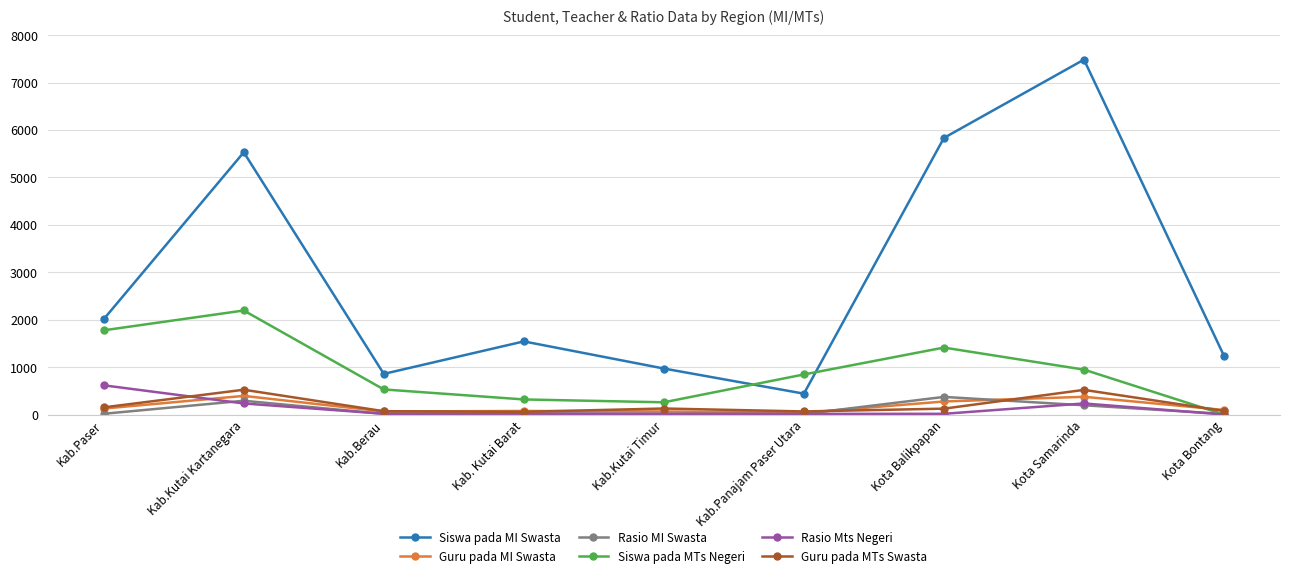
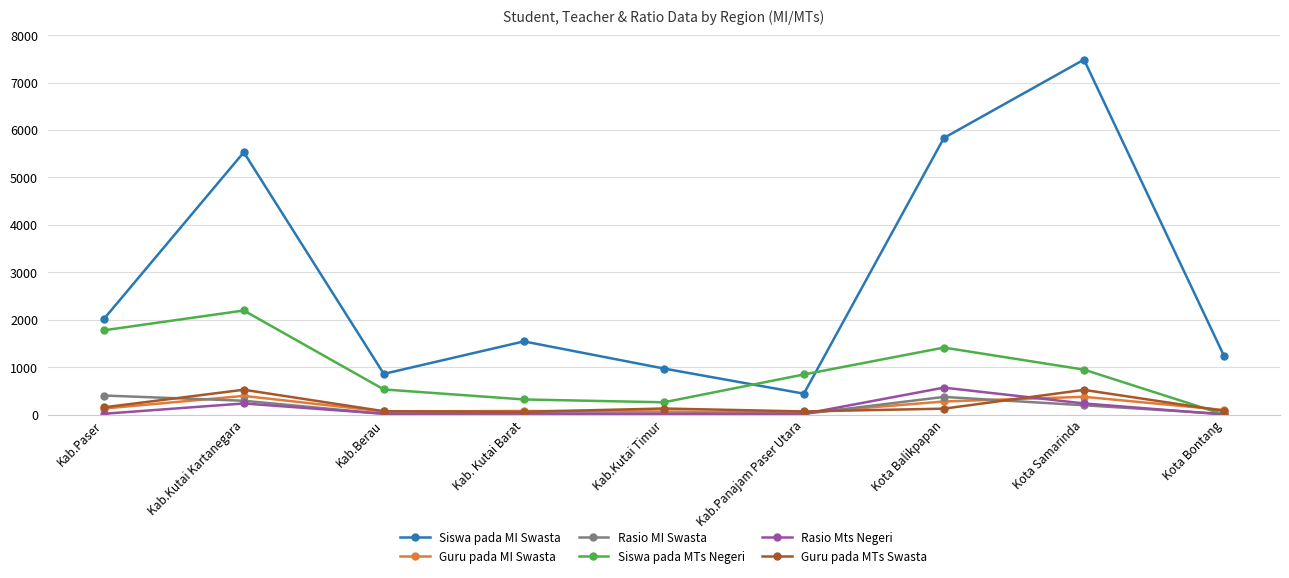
Rasio MI Swasta, Kab.Paser: 0 -> 400
Rasio Mts Negeri, Kab.Paser: 600 -> 0
Rasio Mts Negeri, Kota Balikpapan: 0 -> 600
